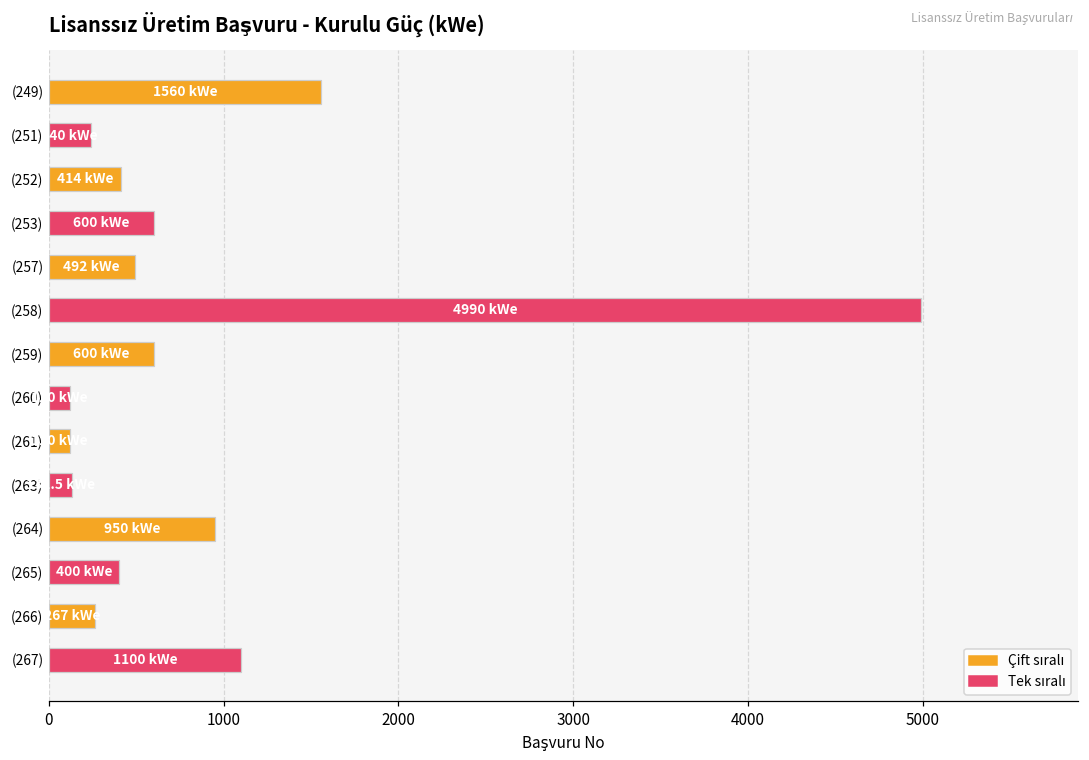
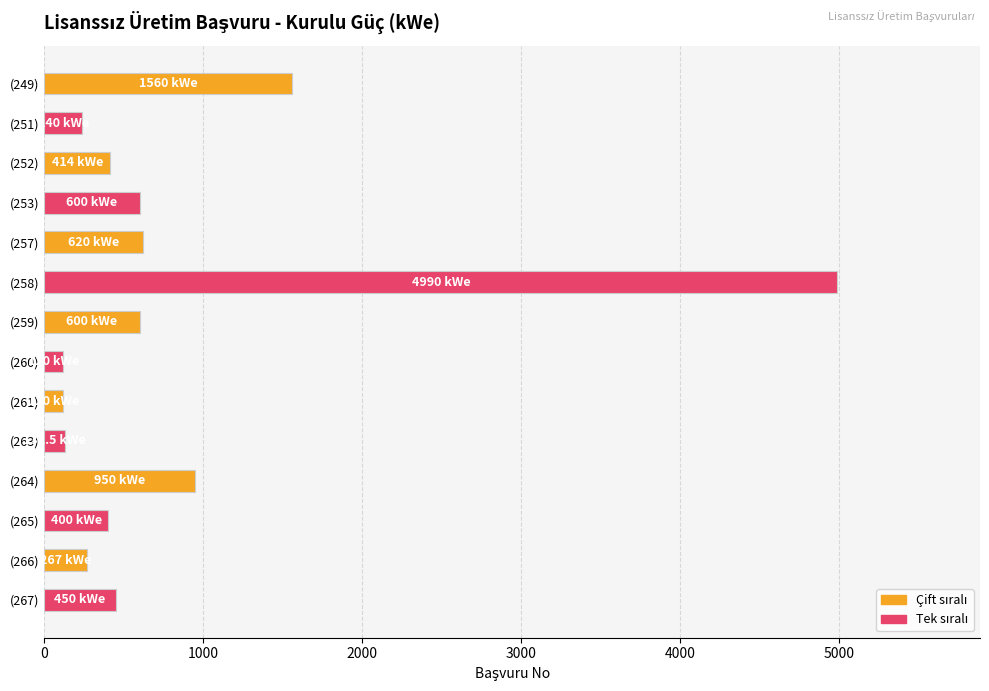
(257): 492 -> 620
(267): 1100 -> 450
